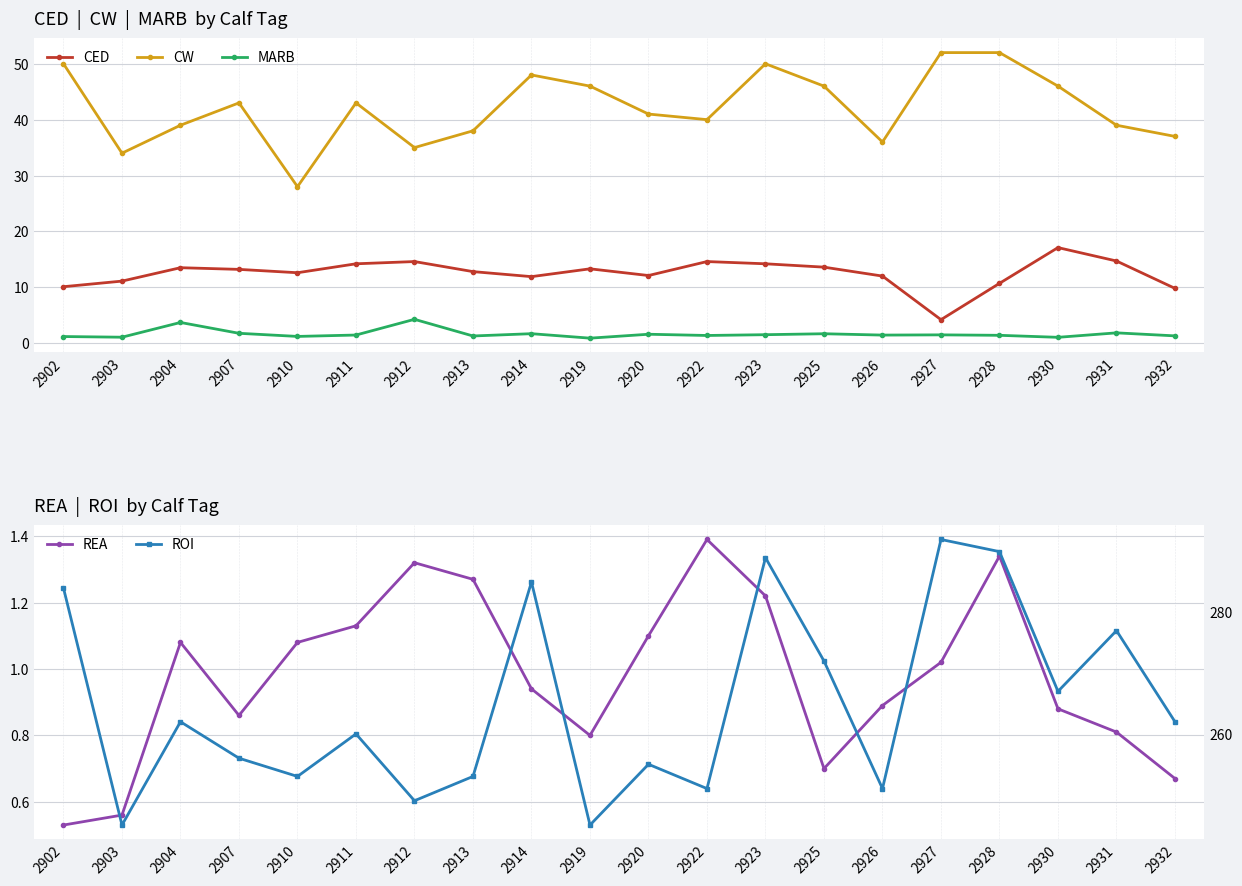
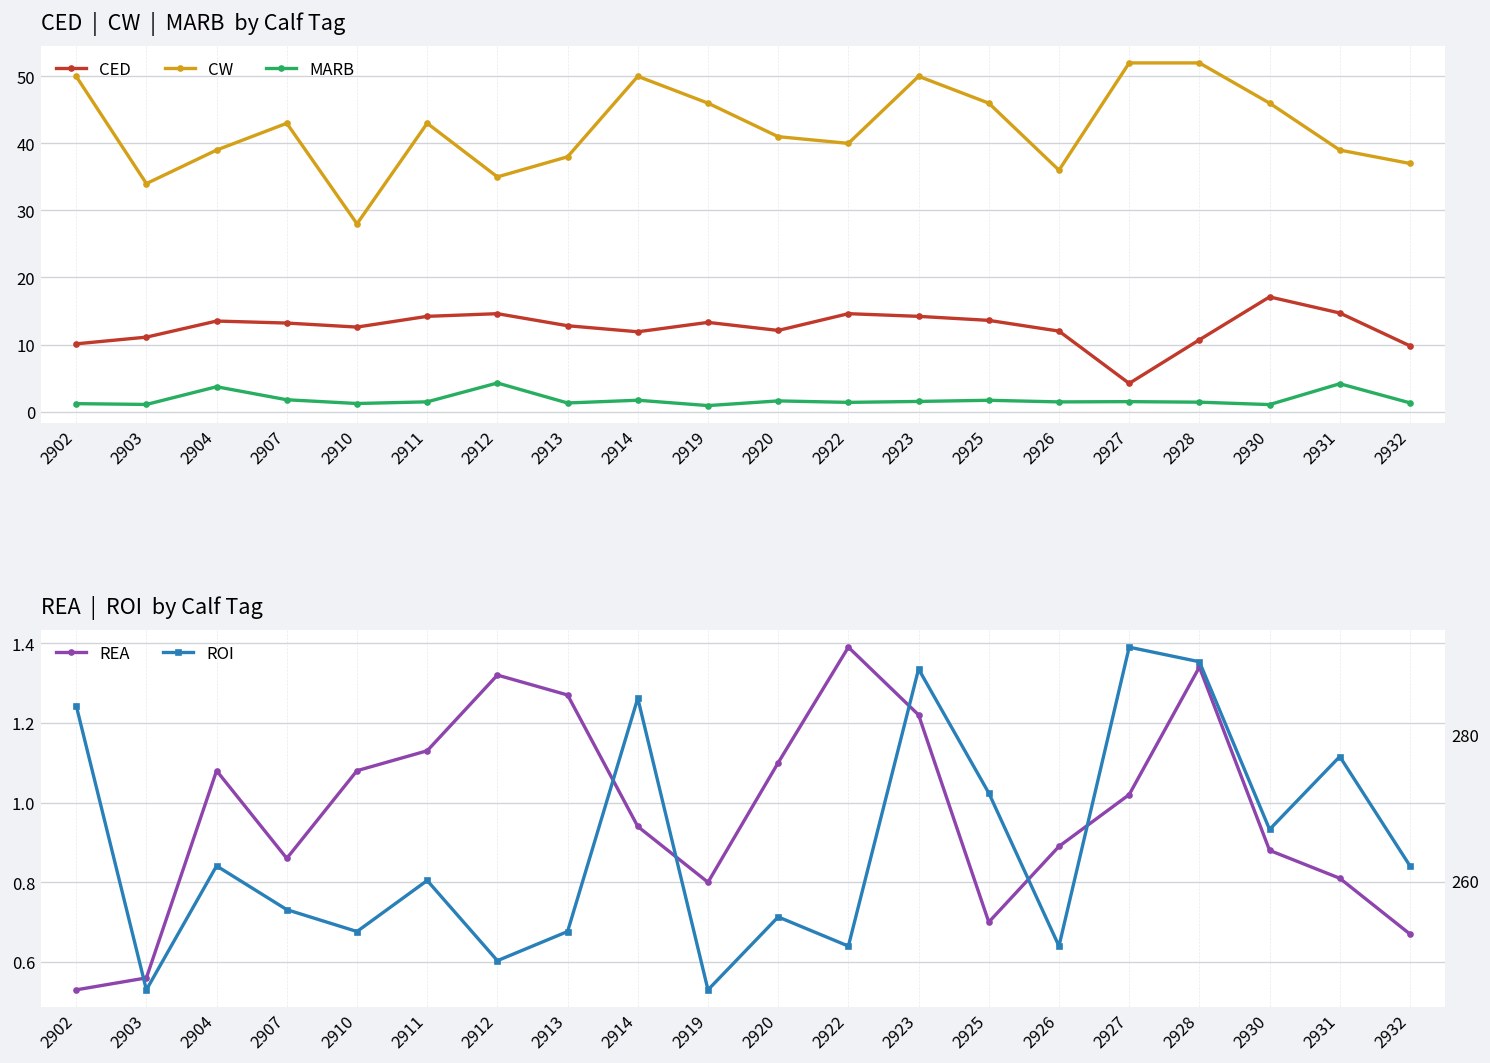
CED | CW | MARB by Calf Tag, CW, 2914: 48 -> 50
CED | CW | MARB by Calf Tag, MARB, 2931: 2 -> 4
